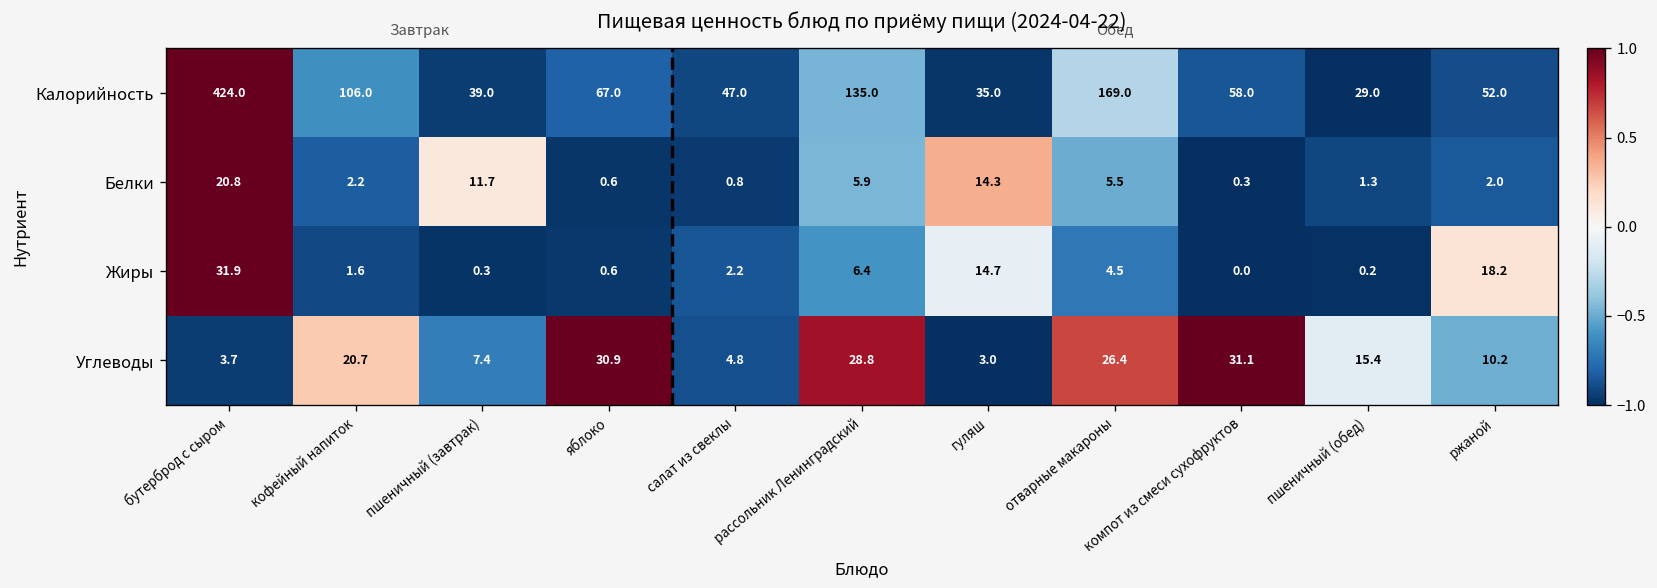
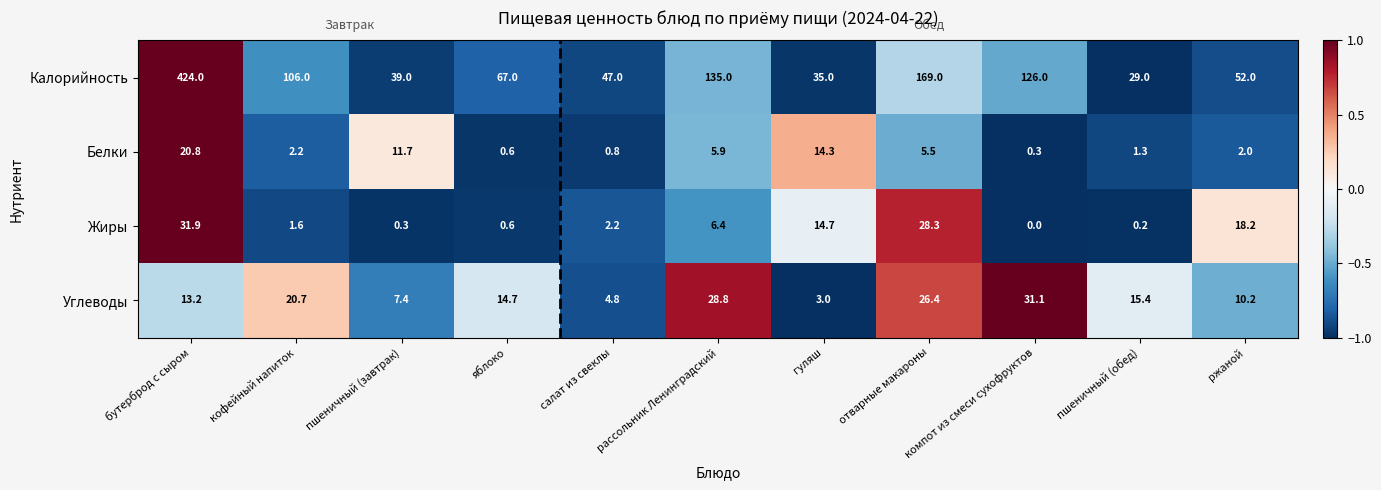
Калорийность, компот из смеси сухофруктов: 58.0 -> 126.0
Жиры, отварные макароны: 4.5 -> 28.3
Углеводы, бутерброд с сыром: 3.7 -> 13.2
Углеводы, яблоко: 30.9 -> 14.7
